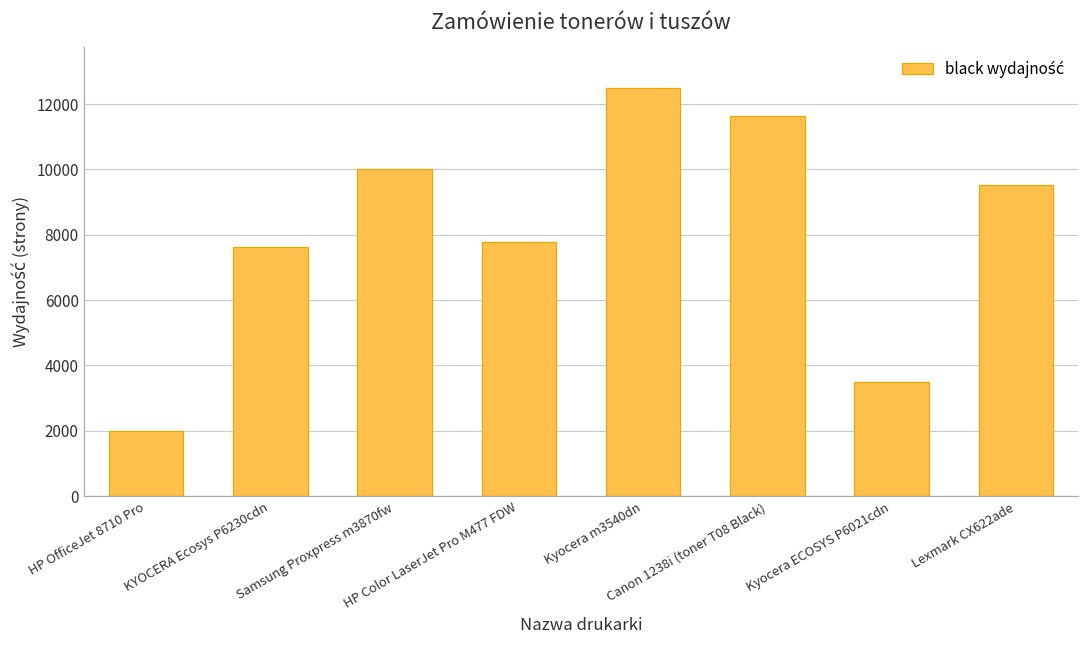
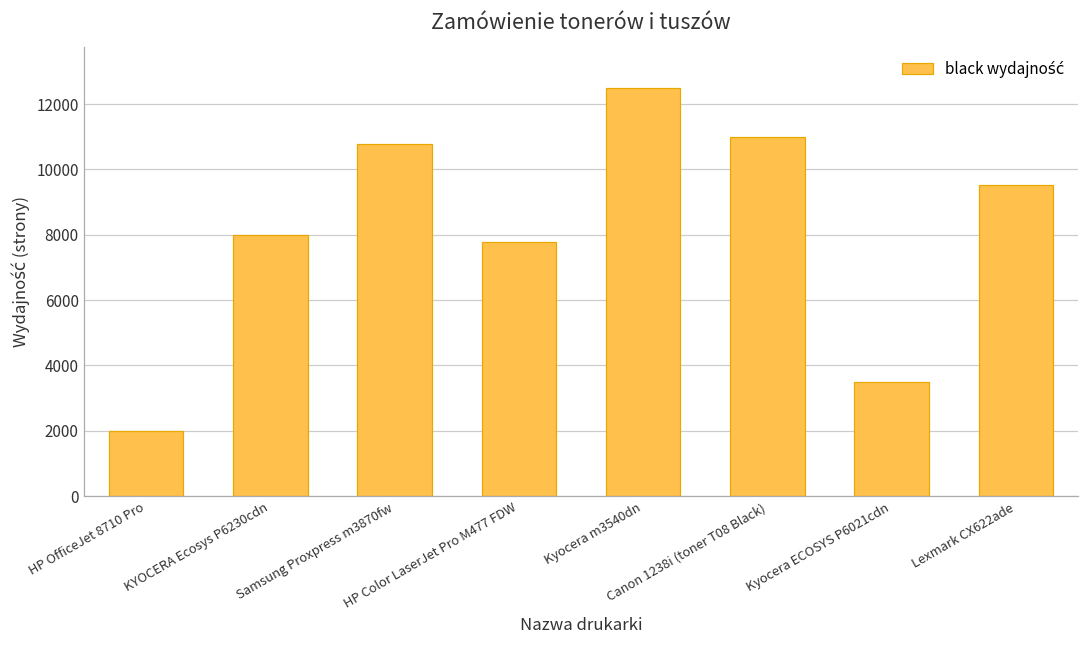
KYOCERA Ecosys P6230cdn: 7600 -> 8000
Samsung Proxpress m3870fw: 10000 -> 10800
Canon 1238i (toner T08 Black): 11600 -> 11000
